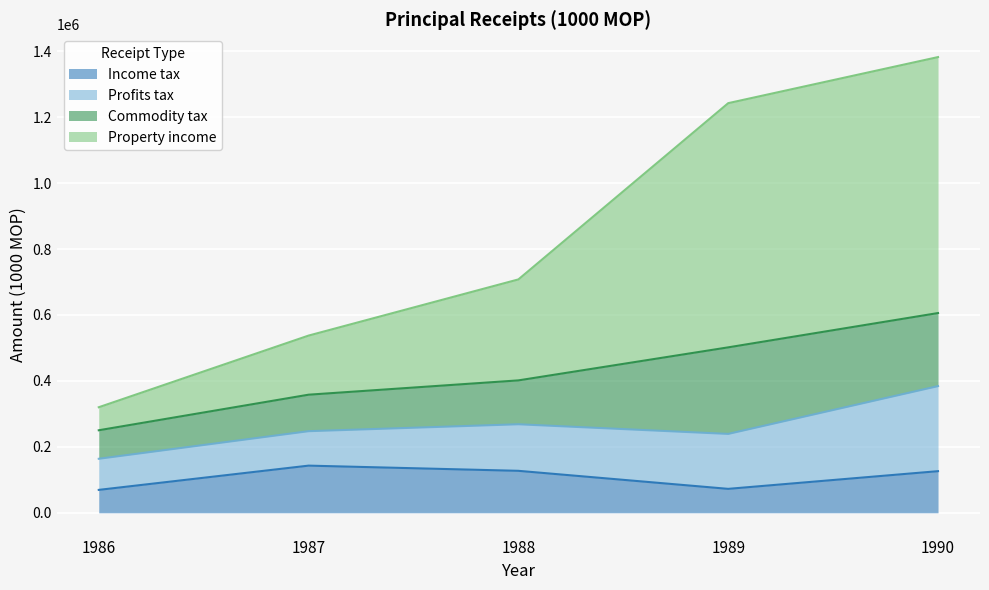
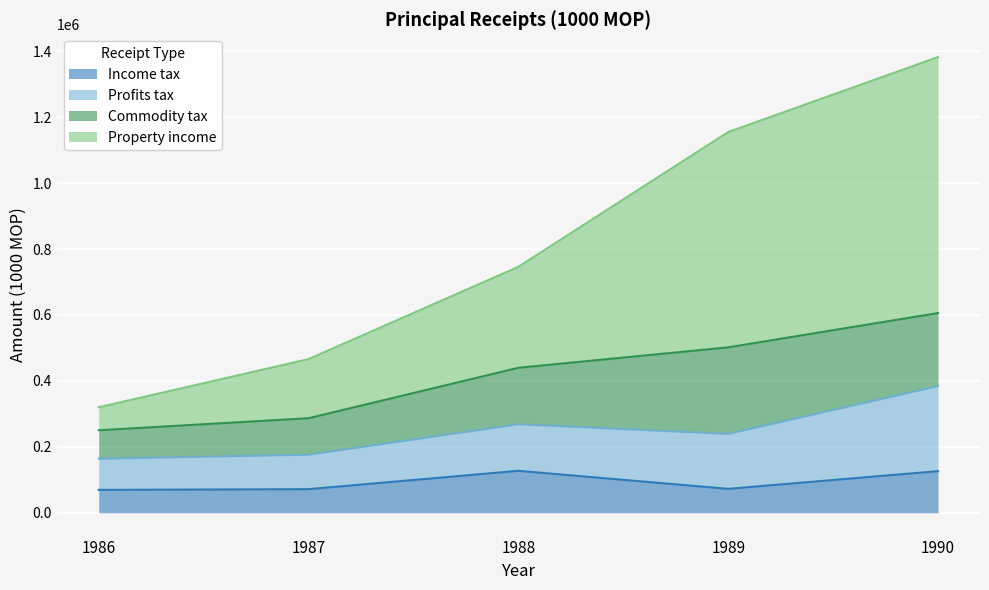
Income tax, 1987: 140000 -> 70000
Commodity tax, 1988: 130000 -> 170000
Property income, 1989: 740000 -> 650000
